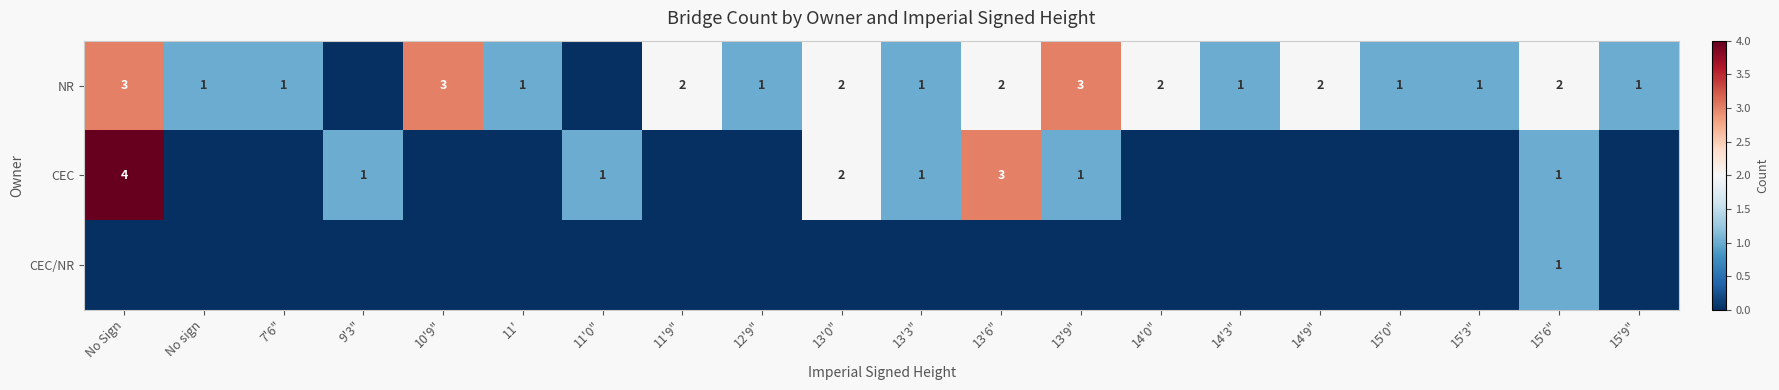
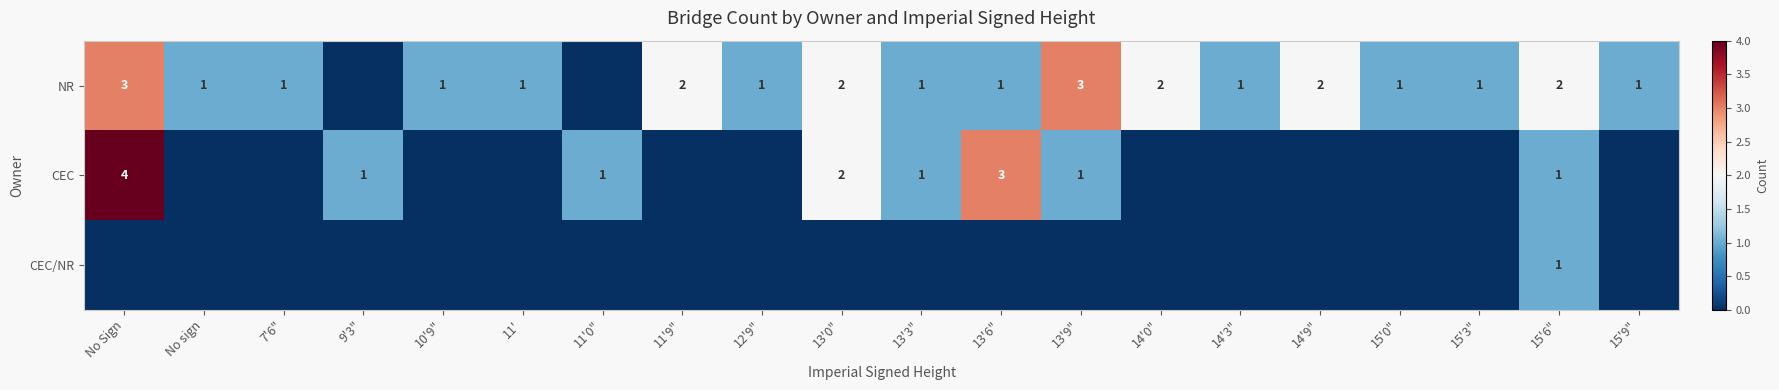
NR, 10'9": 3 -> 1
NR, 13'6": 2 -> 1
